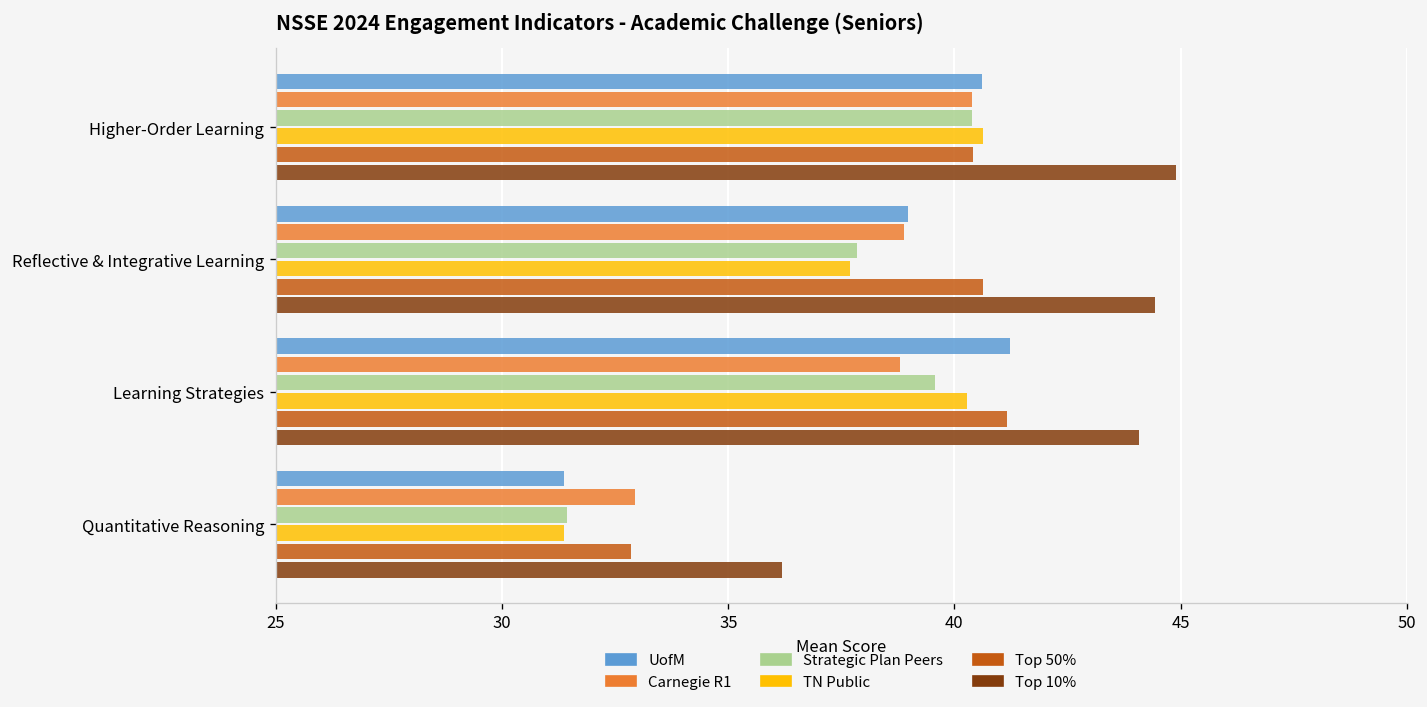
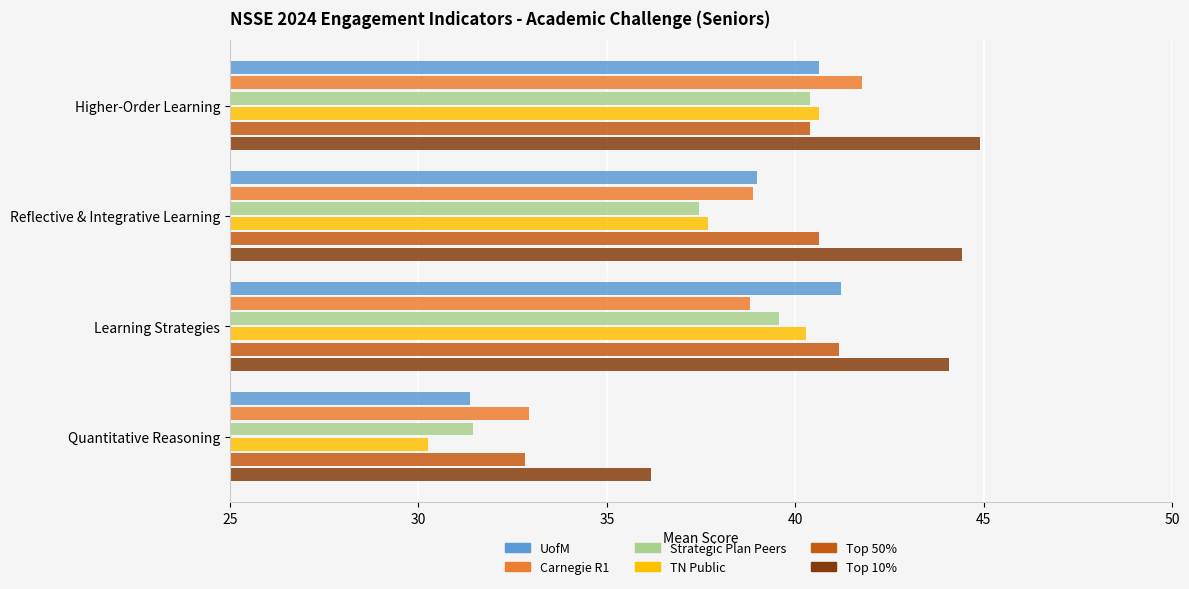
Carnegie R1, Higher-Order Learning: 40.4 -> 41.8
Strategic Plan Peers, Reflective & Integrative Learning: 37.9 -> 37.4
TN Public, Quantitative Reasoning: 31.4 -> 30.3
